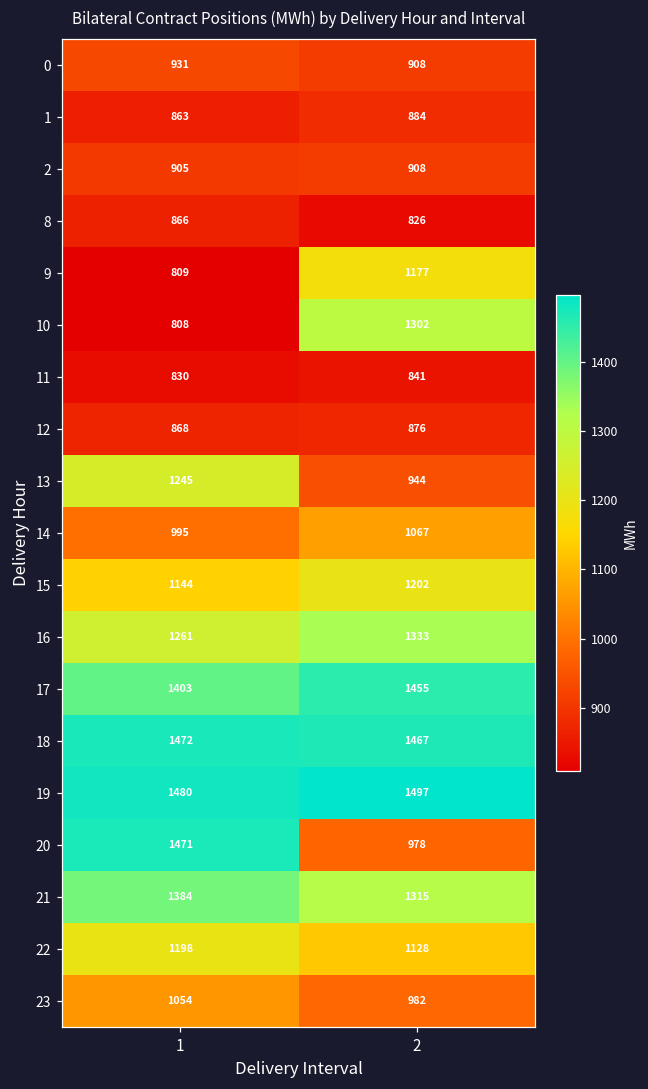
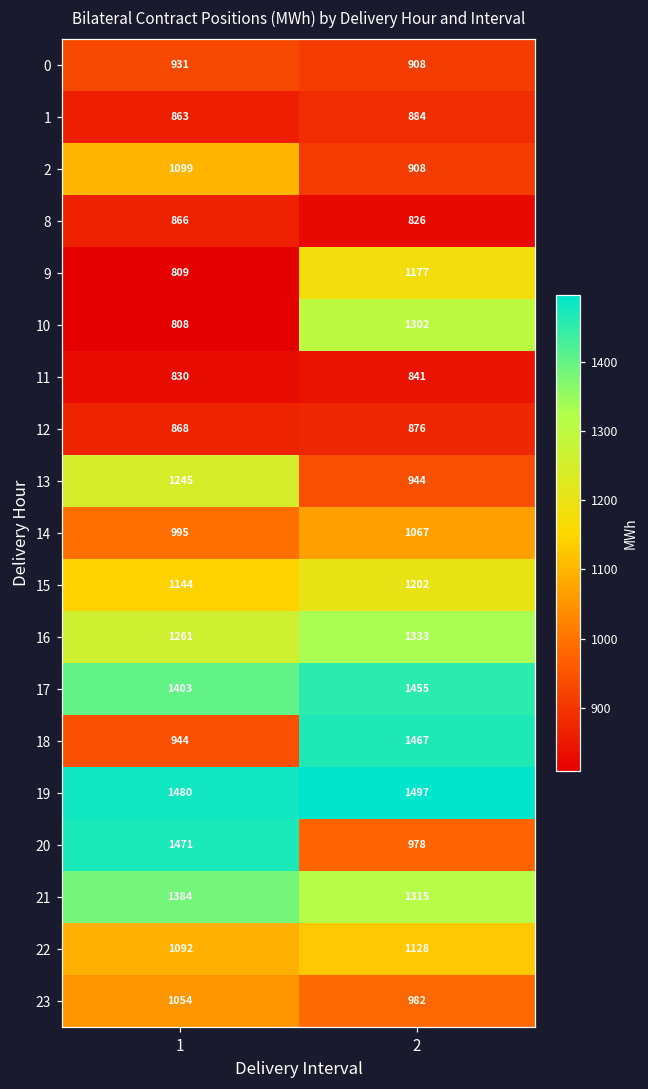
2, 1: 905 -> 1099
18, 1: 1472 -> 944
22, 1: 1198 -> 1092
